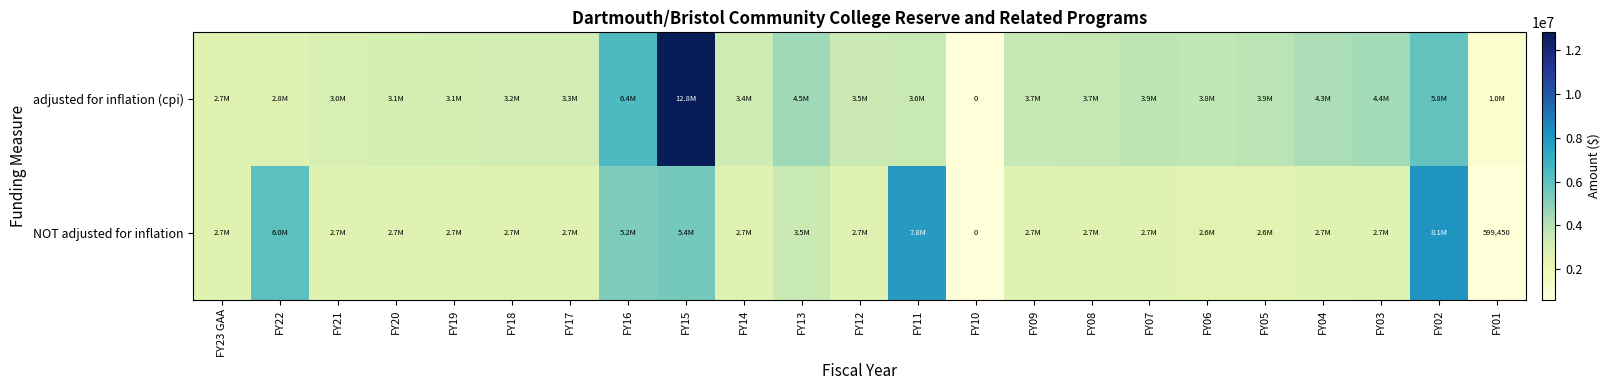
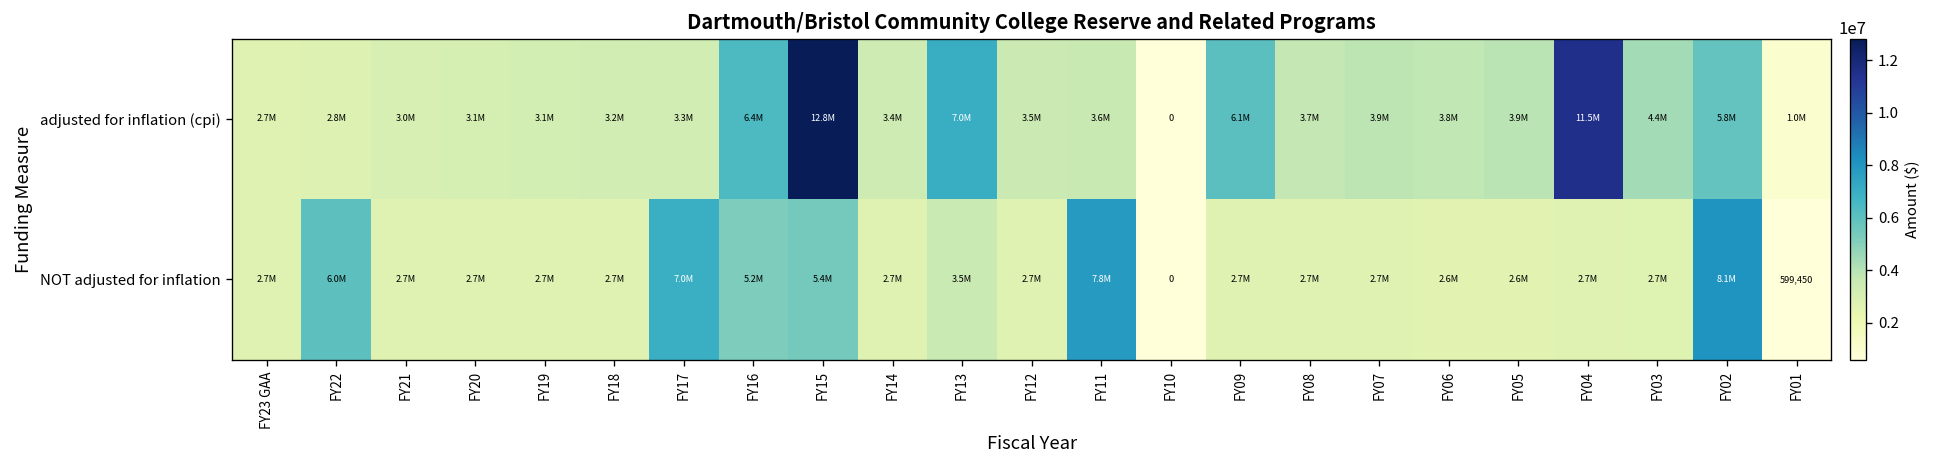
adjusted for inflation (cpi), FY13: 4.5M -> 7.0M
adjusted for inflation (cpi), FY09: 3.7M -> 6.1M
adjusted for inflation (cpi), FY04: 4.3M -> 11.5M
NOT adjusted for inflation, FY17: 2.7M -> 7.0M
